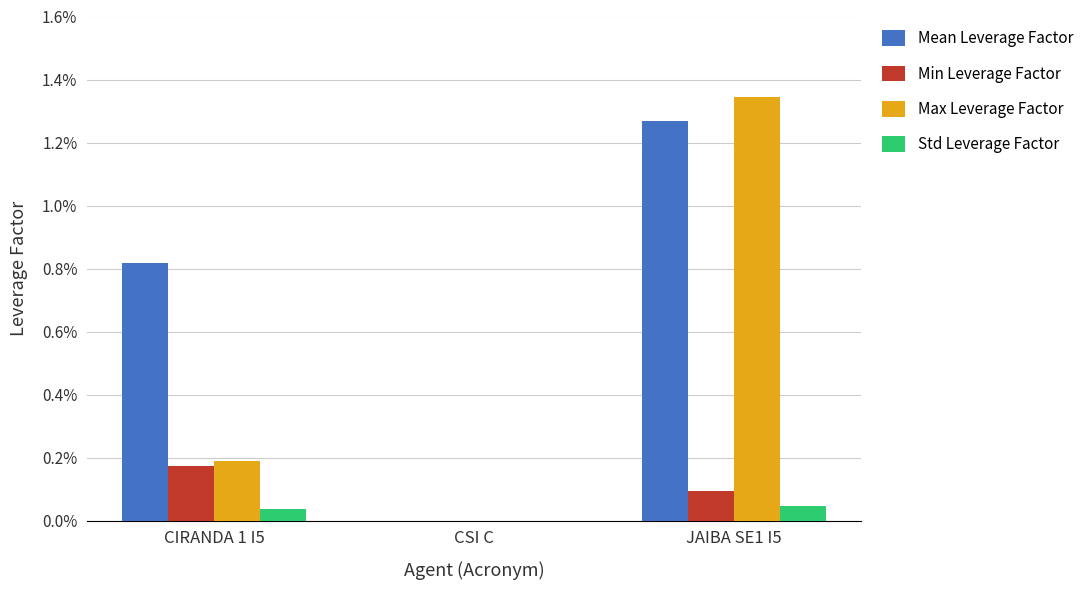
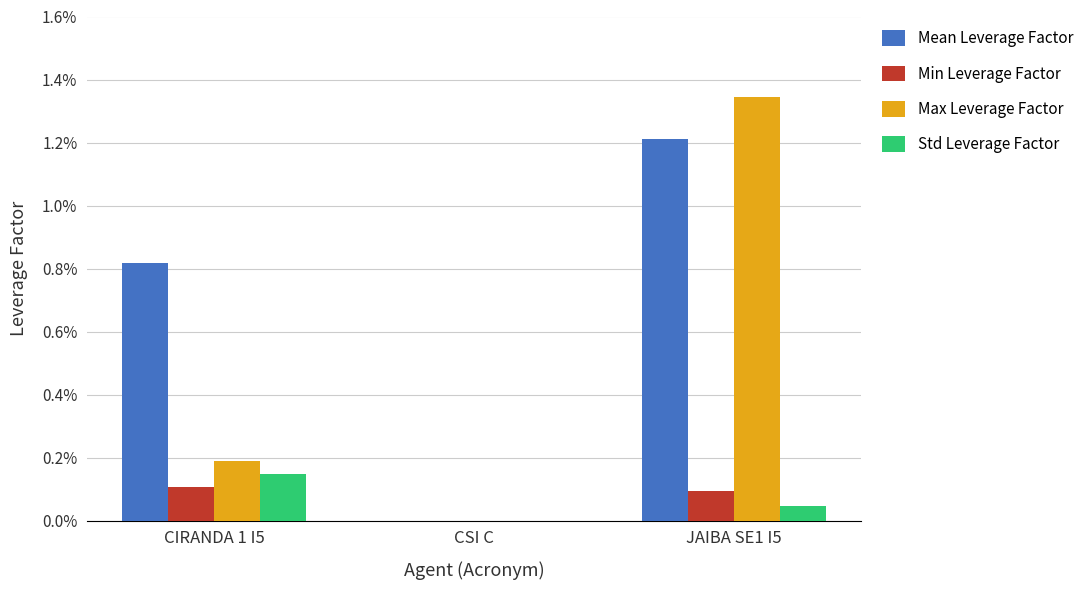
Min Leverage Factor, CIRANDA 1 I5: 0.18% -> 0.11%
Std Leverage Factor, CIRANDA 1 I5: 0.04% -> 0.15%
Mean Leverage Factor, JAIBA SE1 I5: 1.27% -> 1.21%
